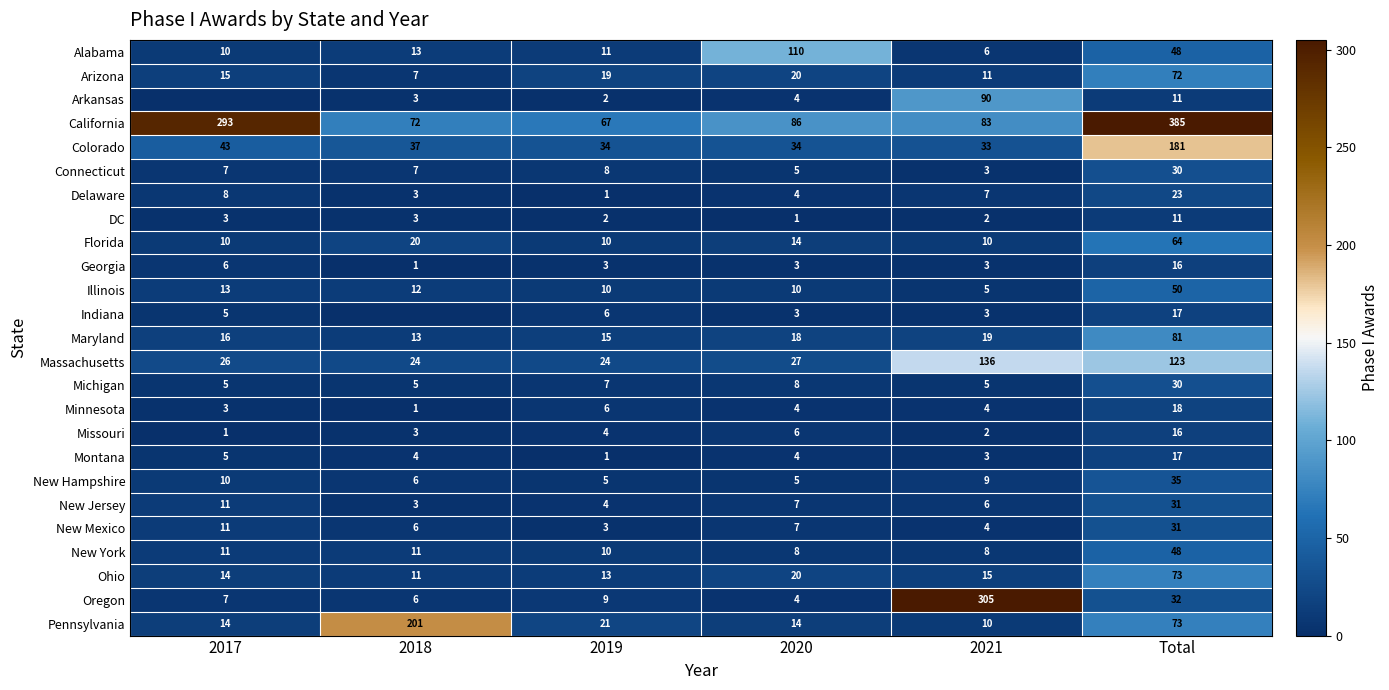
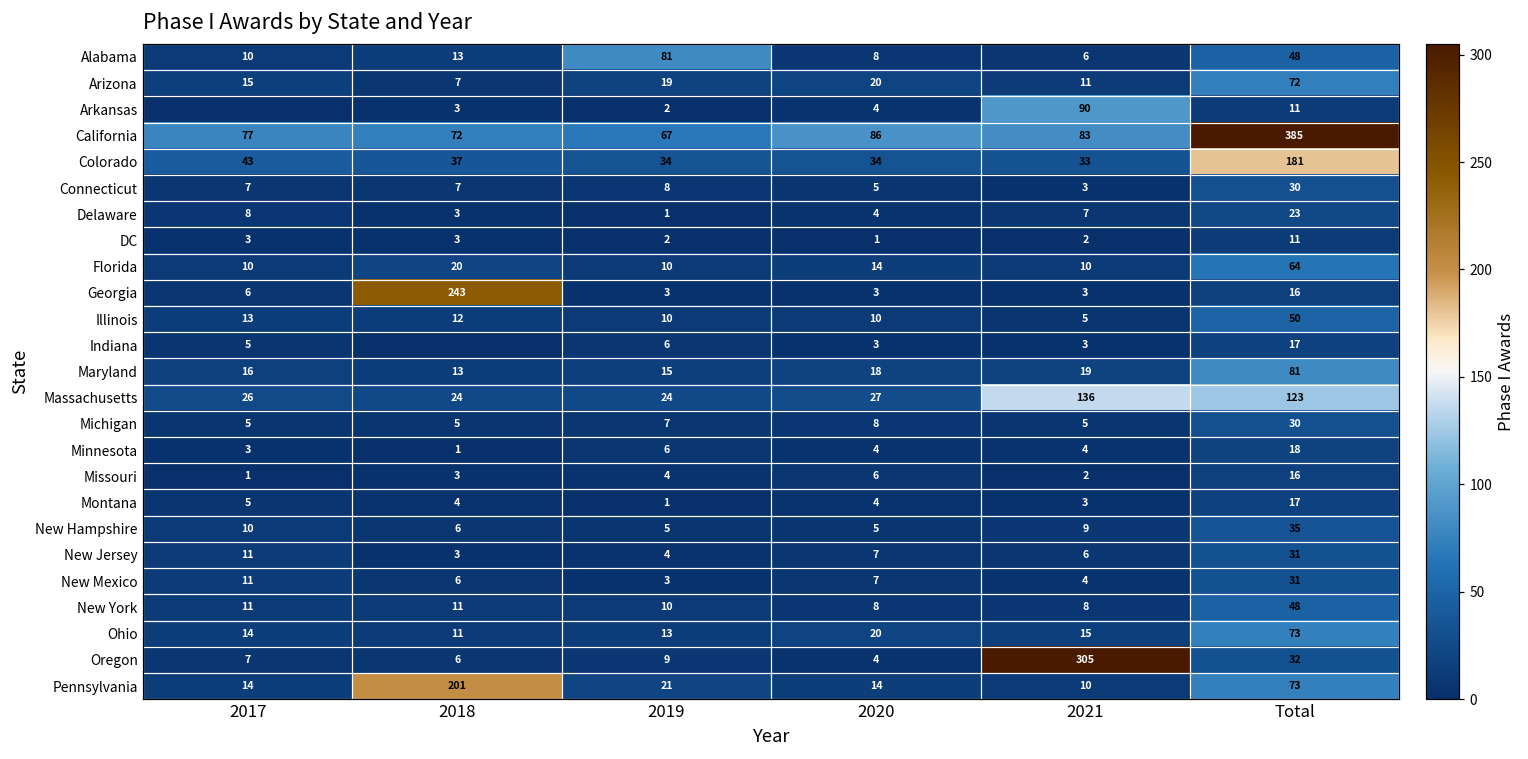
Alabama, 2019: 11 -> 81
Alabama, 2020: 110 -> 8
California, 2017: 293 -> 77
Georgia, 2018: 1 -> 243
